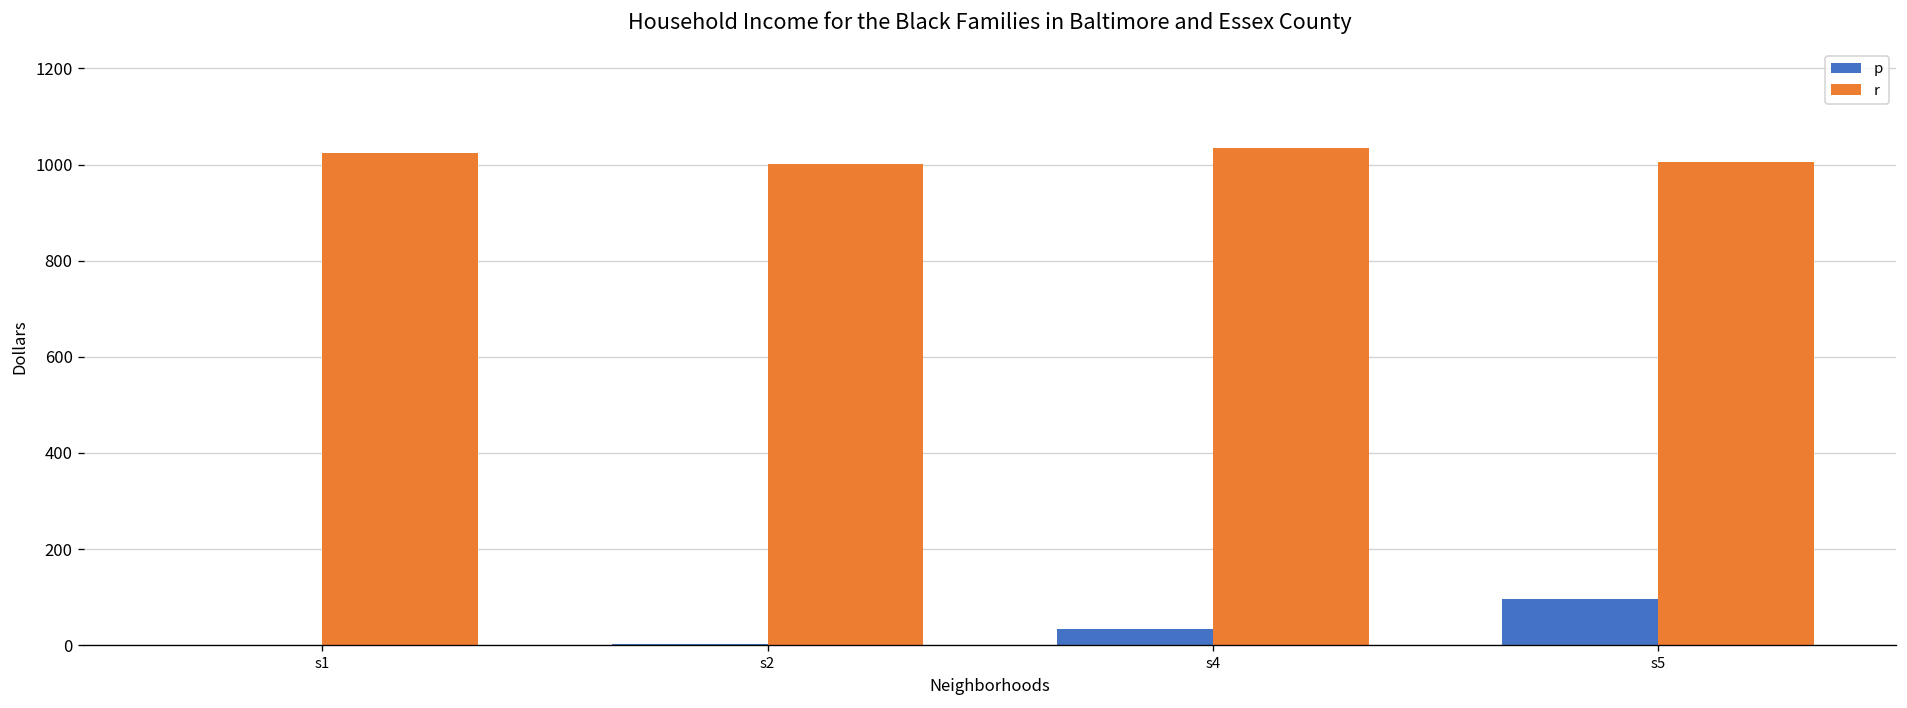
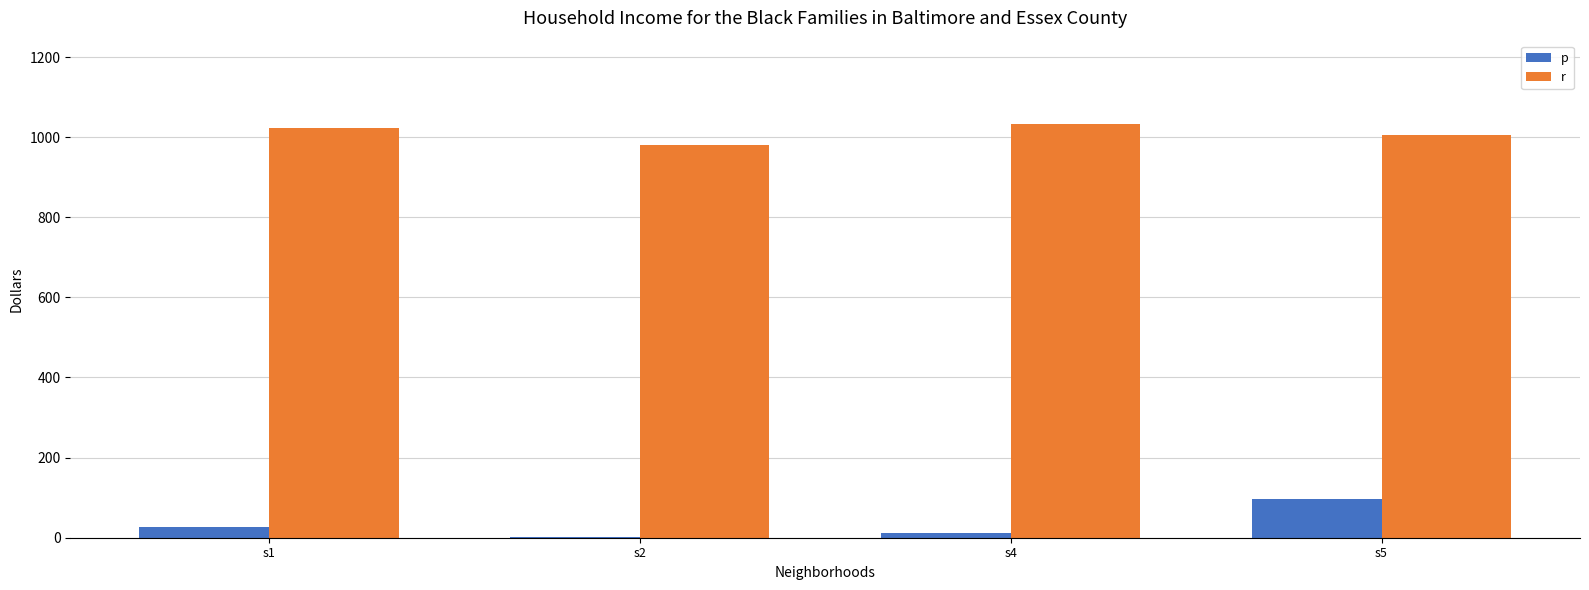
p, s1: 0 -> 30
r, s2: 1000 -> 980
p, s4: 30 -> 10
